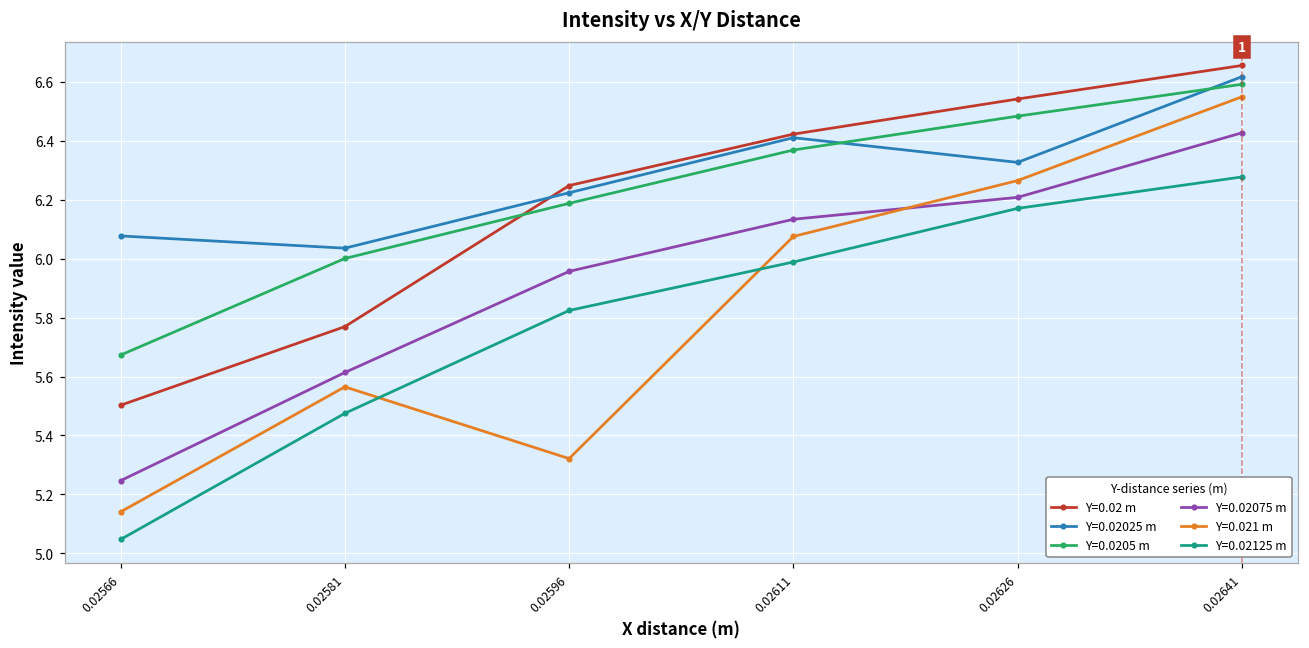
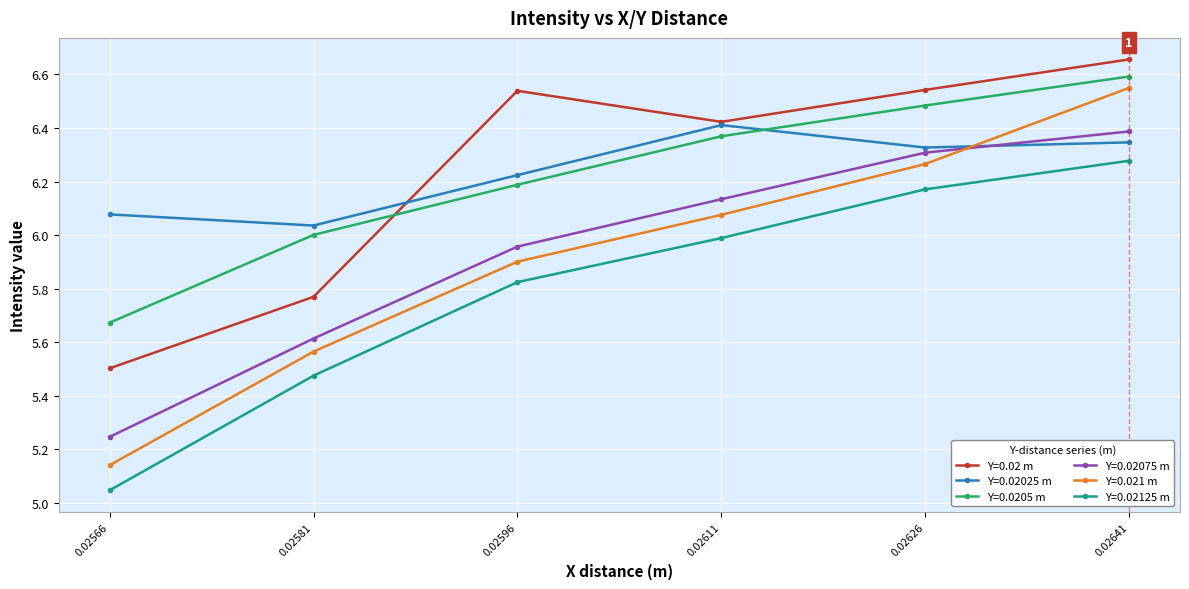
Y=0.02 m, 0.02596: 6.25 -> 6.54
Y=0.021 m, 0.02596: 5.32 -> 5.90
Y=0.02075 m, 0.02626: 6.21 -> 6.31
Y=0.02025 m, 0.02641: 6.62 -> 6.35
Y=0.02075 m, 0.02641: 6.43 -> 6.39
